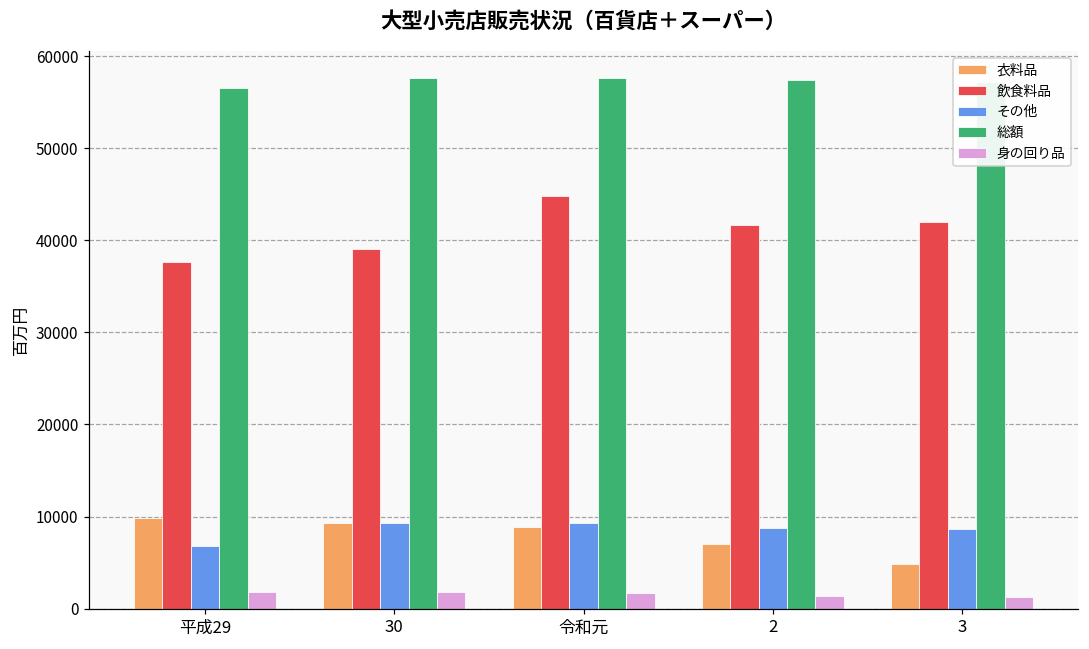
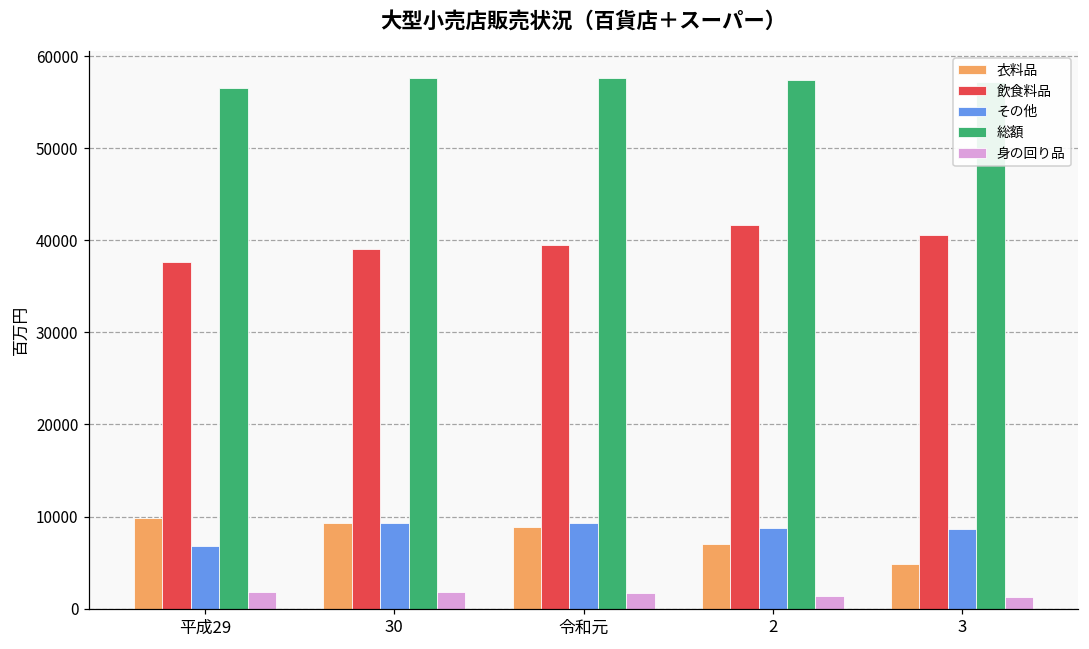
飲食料品, 令和元: 45000 -> 39000
飲食料品, 3: 42000 -> 41000
